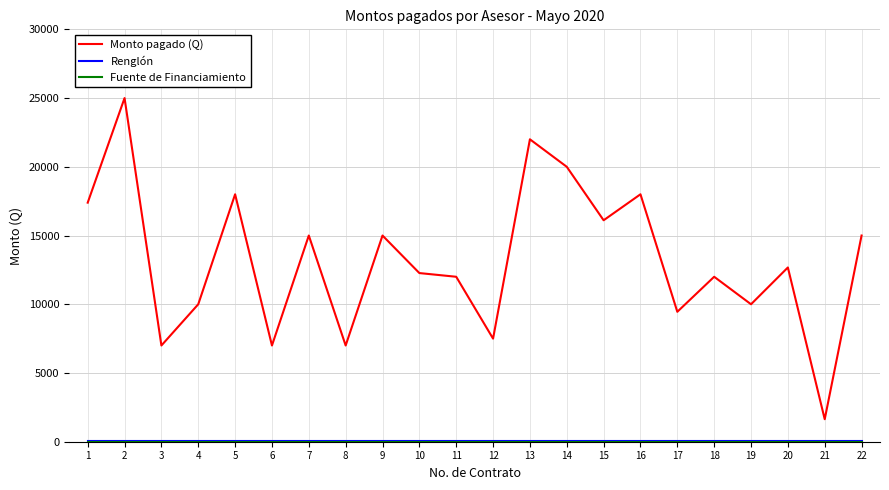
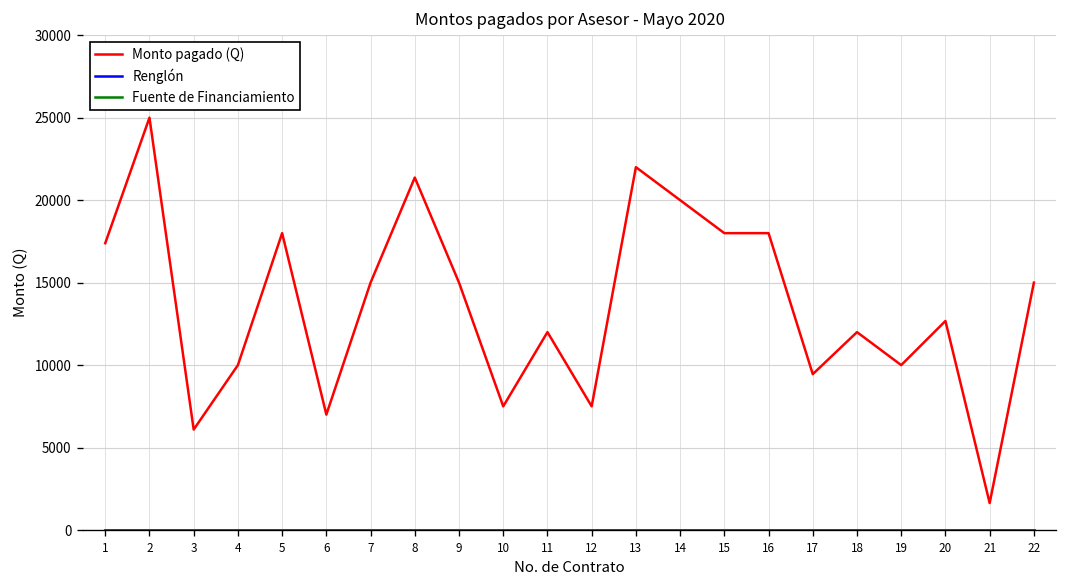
Monto pagado (Q), 3: 7000 -> 6100
Monto pagado (Q), 8: 7000 -> 21400
Monto pagado (Q), 10: 12300 -> 7500
Monto pagado (Q), 15: 16100 -> 18000
